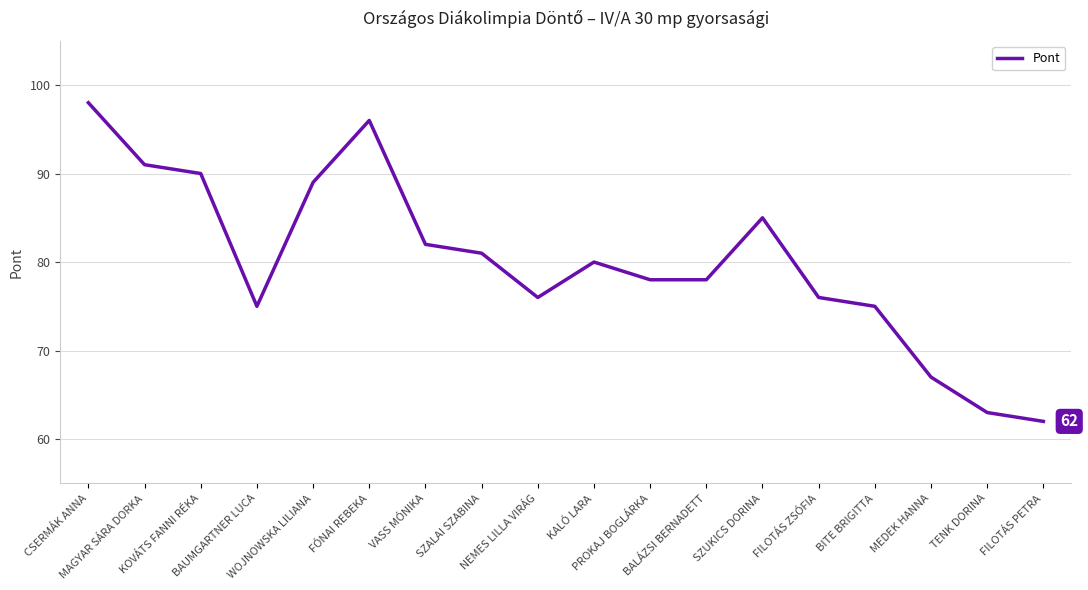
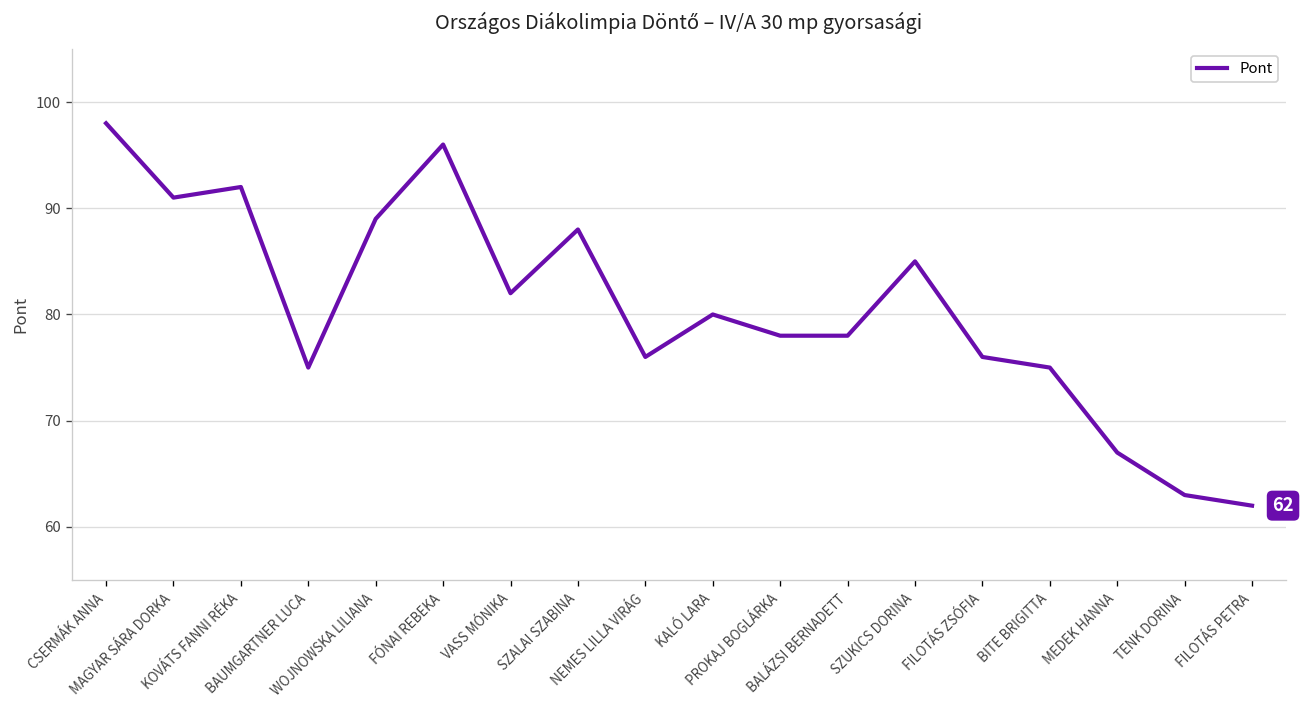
KOVÁTS FANNI RÉKA: 90 -> 92
SZALAI SZABINA: 81 -> 88
